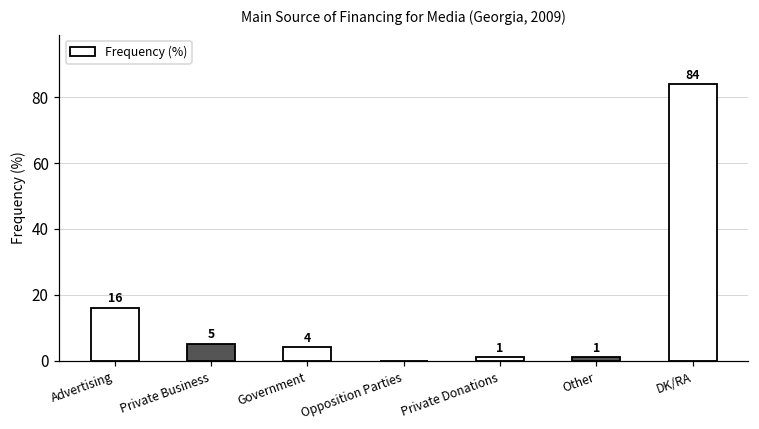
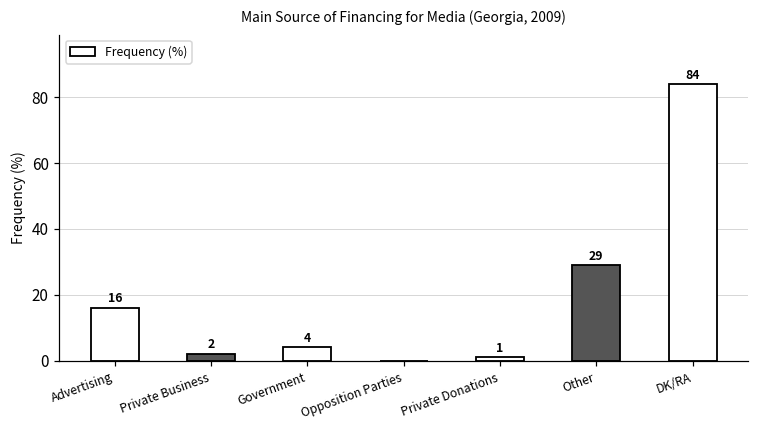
Private Business: 5 -> 2
Other: 1 -> 29
